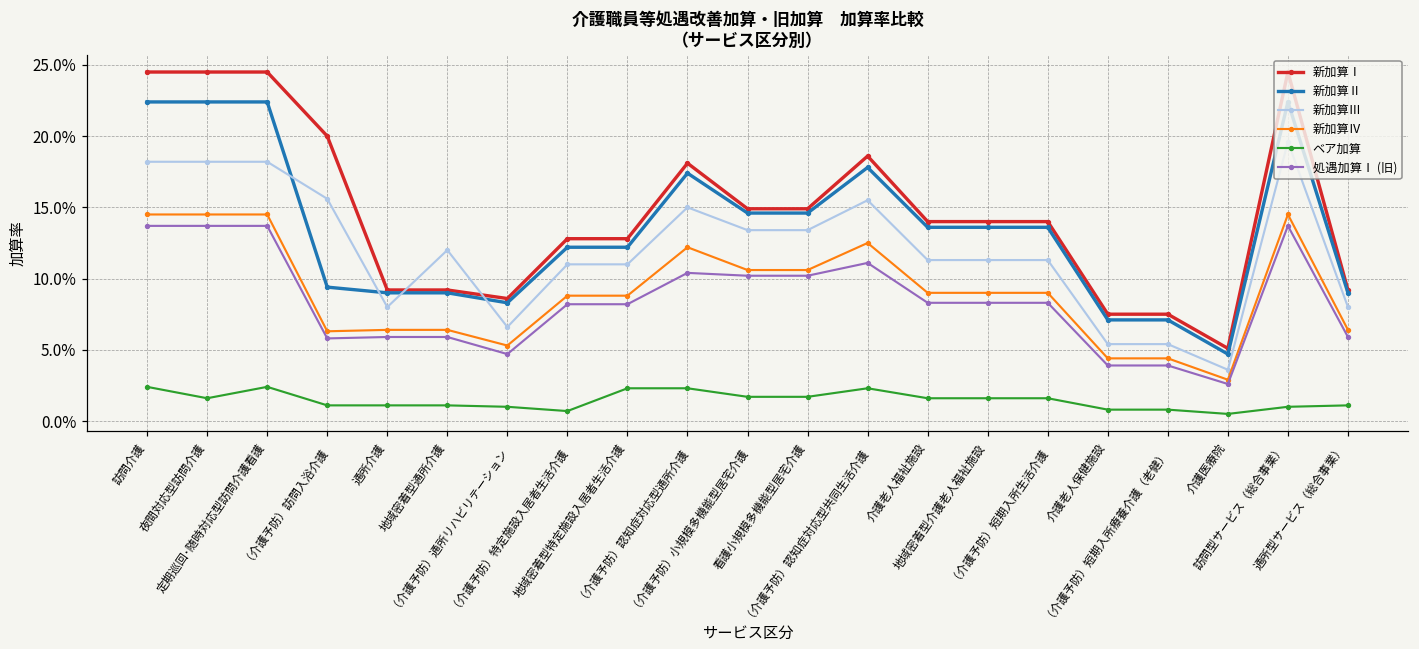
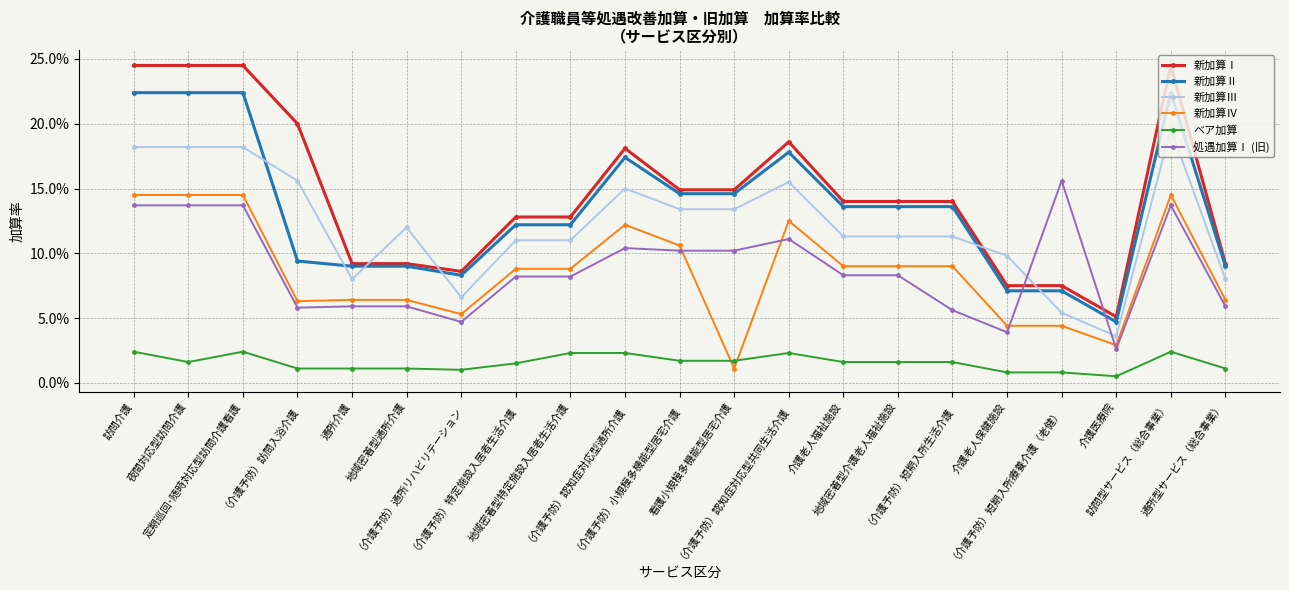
ベア加算, （介護予防）特定施設入居者生活介護: 0.7% -> 1.5%
新加算Ⅳ, 看護小規模多機能型居宅介護: 10.6% -> 1.1%
処遇加算Ⅰ (旧), （介護予防）短期入所生活介護: 8.3% -> 5.6%
新加算Ⅲ, 介護老人保健施設: 5.4% -> 9.8%
処遇加算Ⅰ (旧), （介護予防）短期入所療養介護（老健）: 3.9% -> 15.6%
ベア加算, 訪問型サービス（総合事業）: 1.0% -> 2.4%
